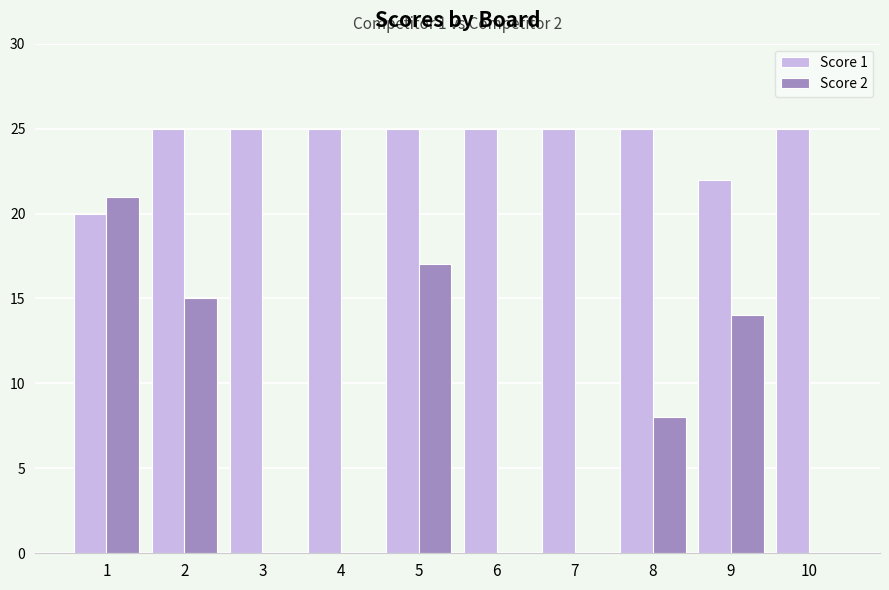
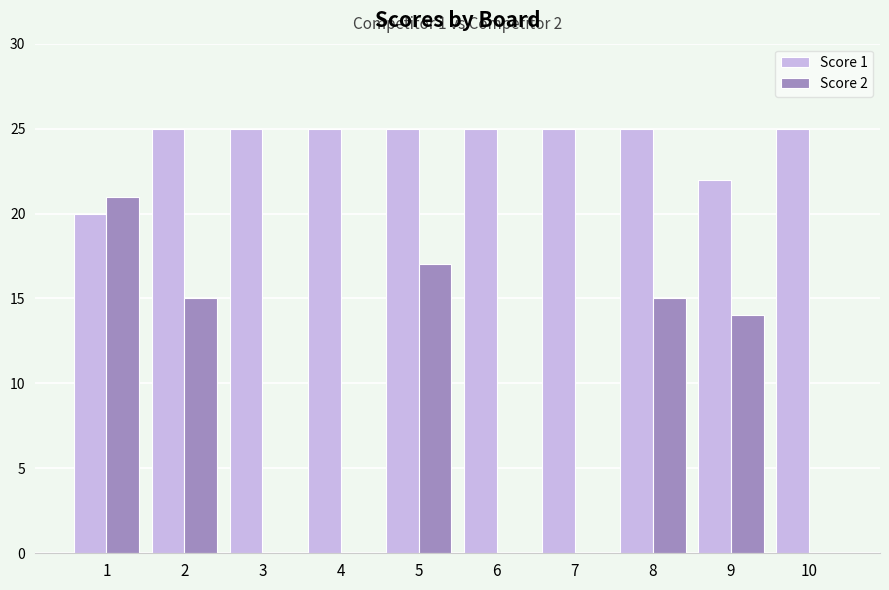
Score 2, 8: 8 -> 15
